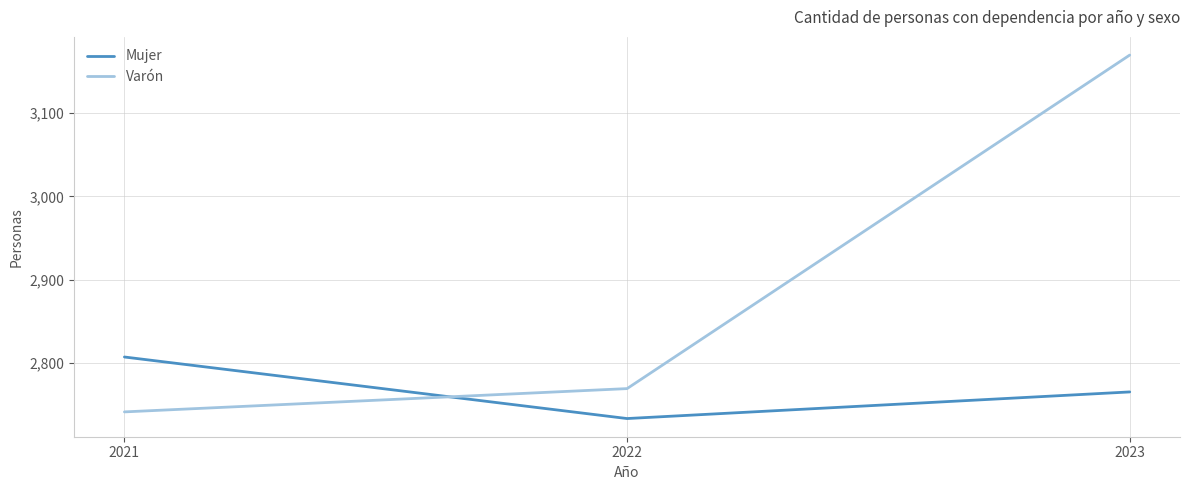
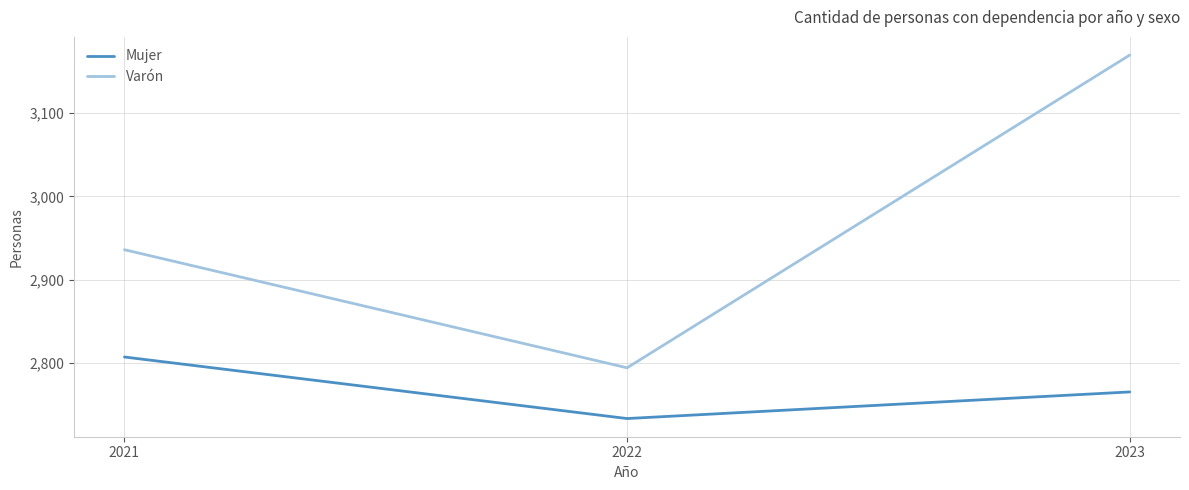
Varón, 2021: 2,740 -> 2,940
Varón, 2022: 2,770 -> 2,790
